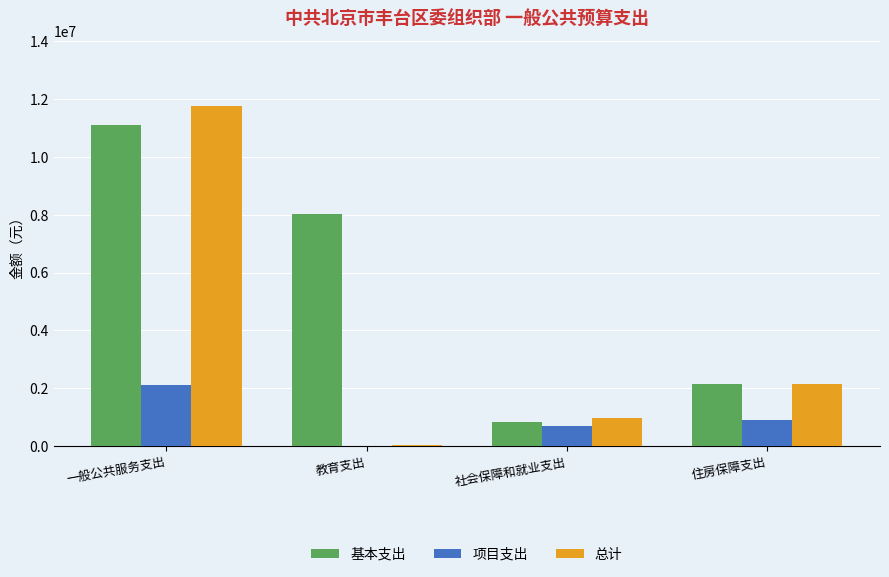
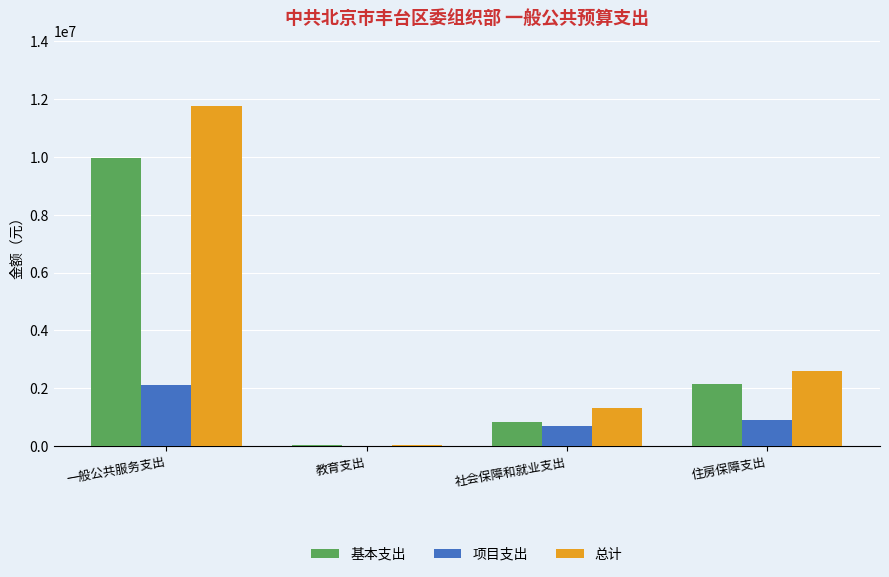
基本支出, 一般公共服务支出: 11100000 -> 10000000
基本支出, 教育支出: 8000000 -> 0
总计, 社会保障和就业支出: 1000000 -> 1300000
总计, 住房保障支出: 2100000 -> 2600000
